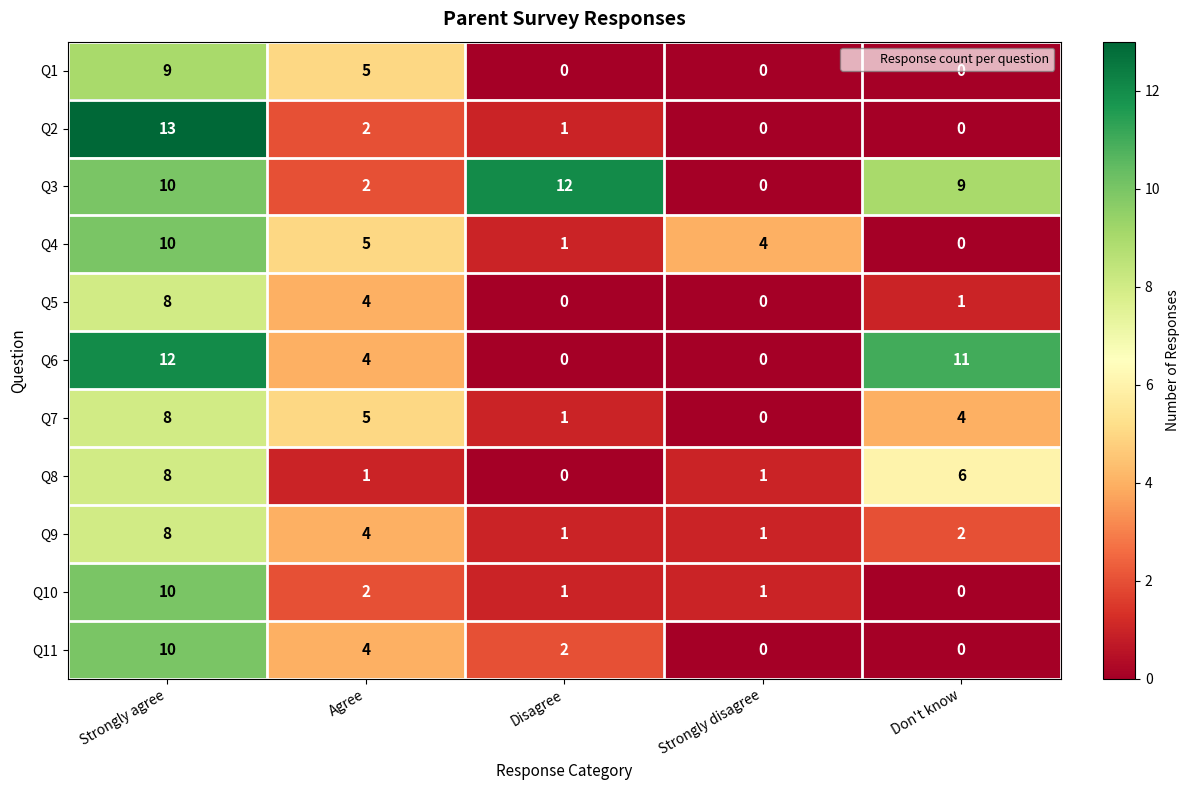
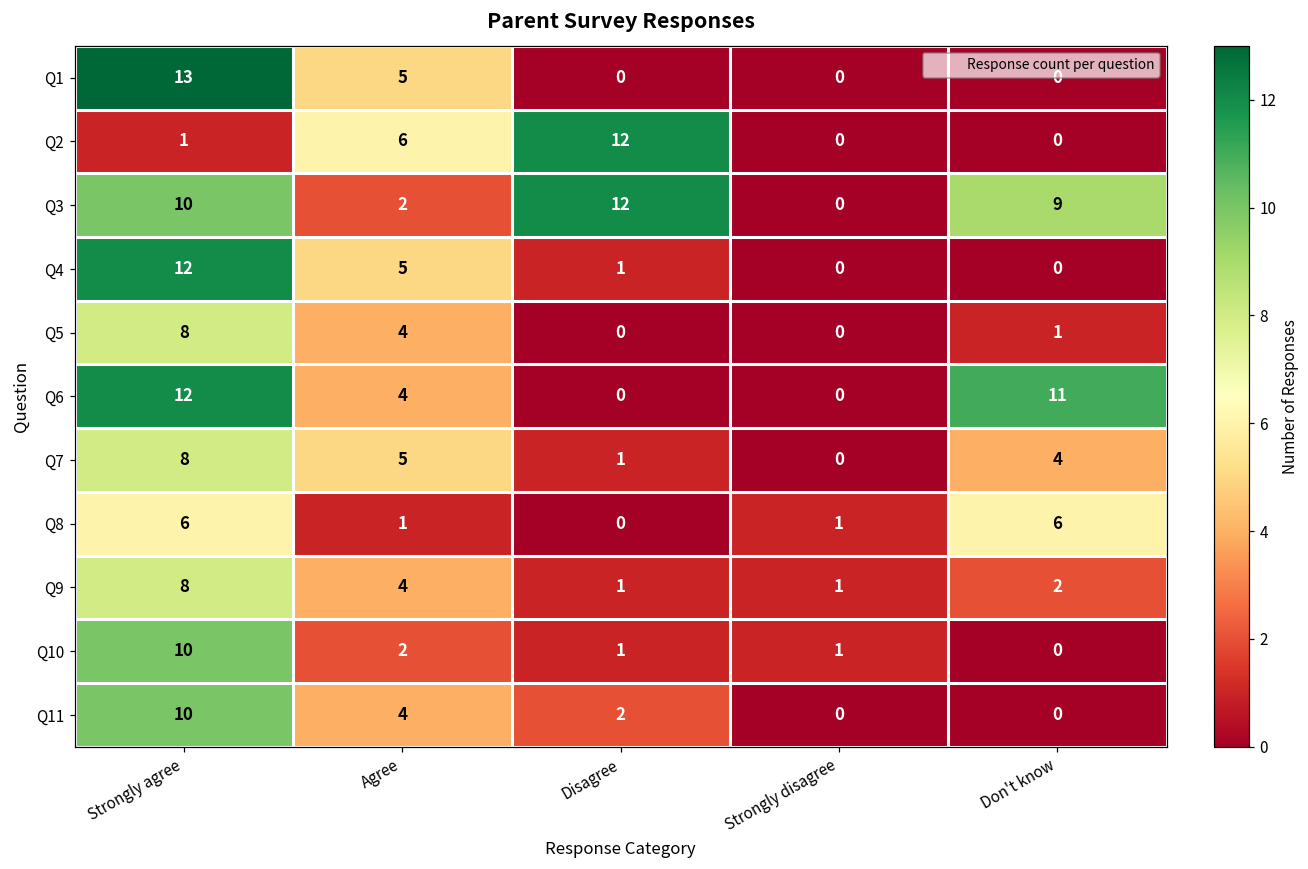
Q1, Strongly agree: 9 -> 13
Q2, Strongly agree: 13 -> 1
Q2, Agree: 2 -> 6
Q2, Disagree: 1 -> 12
Q4, Strongly agree: 10 -> 12
Q4, Strongly disagree: 4 -> 0
Q8, Strongly agree: 8 -> 6
